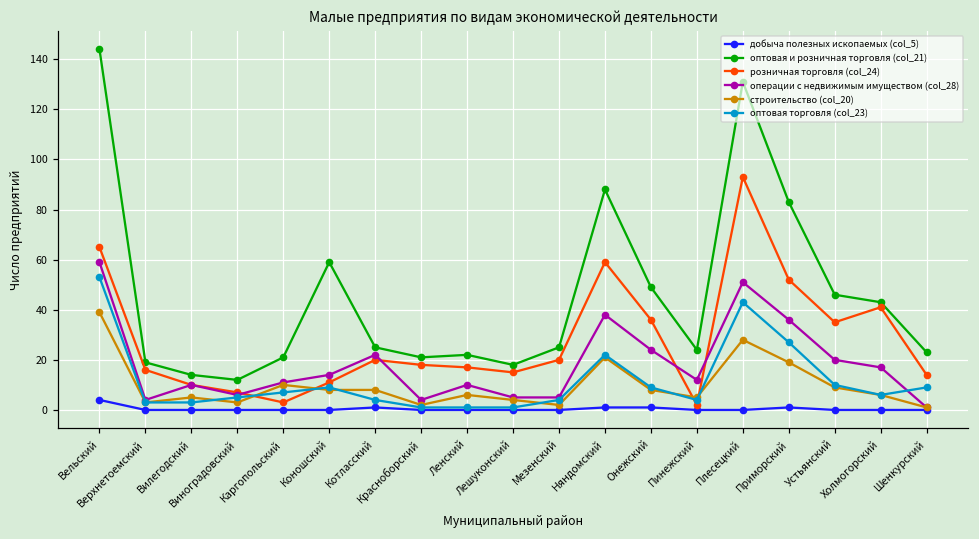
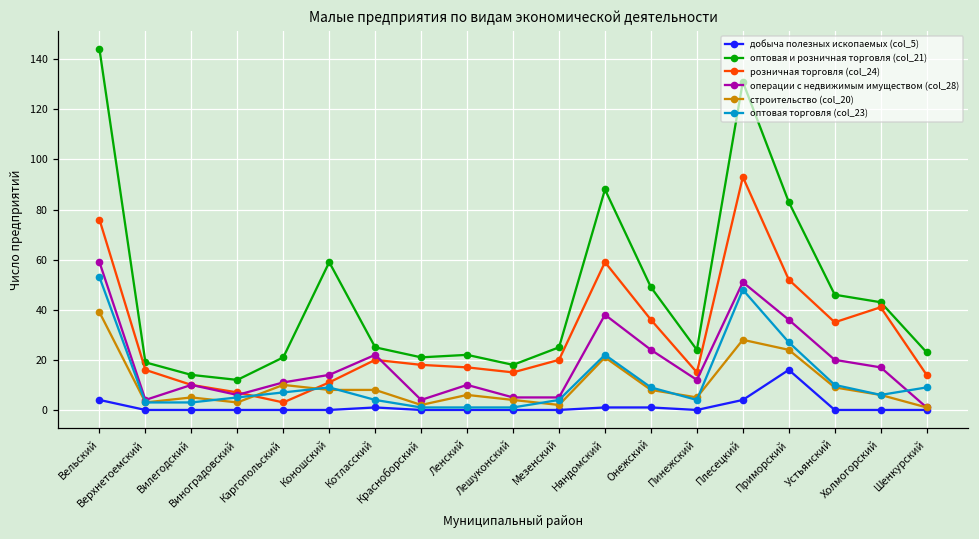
розничная торговля (col_24), Вельский: 65 -> 76
розничная торговля (col_24), Пинежский: 2 -> 15
добыча полезных ископаемых (col_5), Плесецкий: 0 -> 4
оптовая торговля (col_23), Плесецкий: 43 -> 48
добыча полезных ископаемых (col_5), Приморский: 1 -> 16
строительство (col_20), Приморский: 19 -> 24
